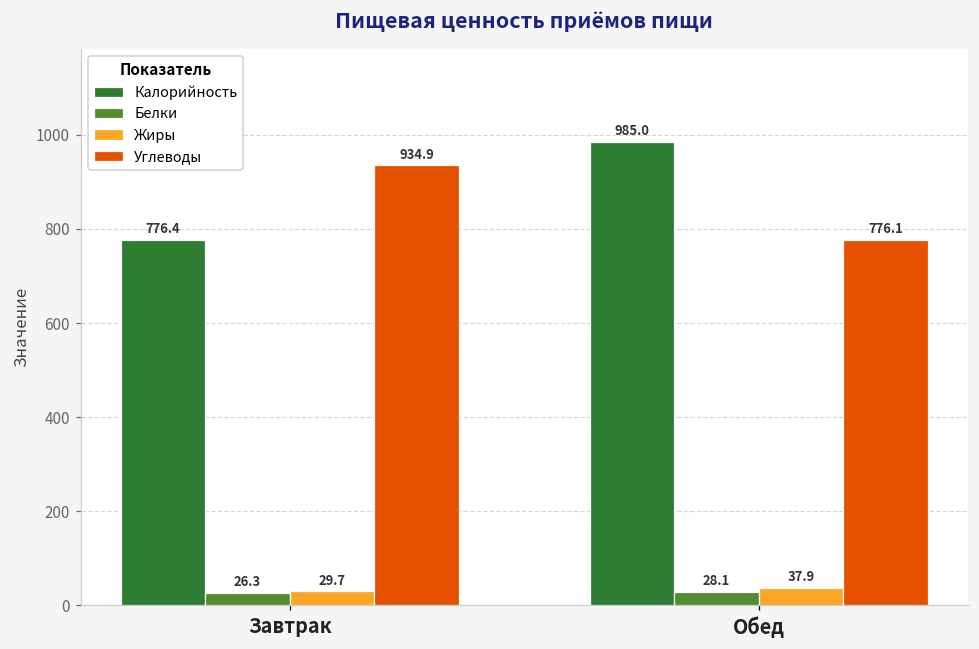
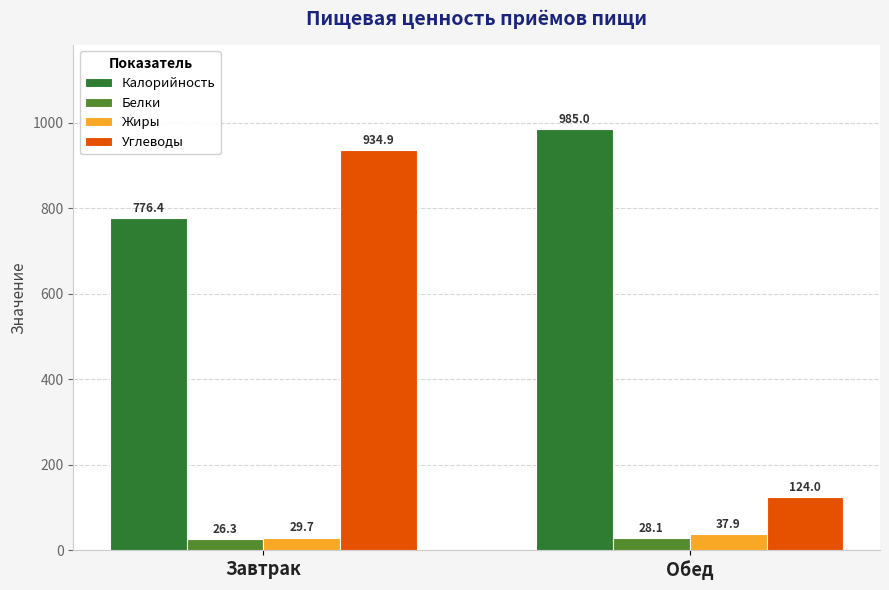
Углеводы, Обед: 776.1 -> 124.0
